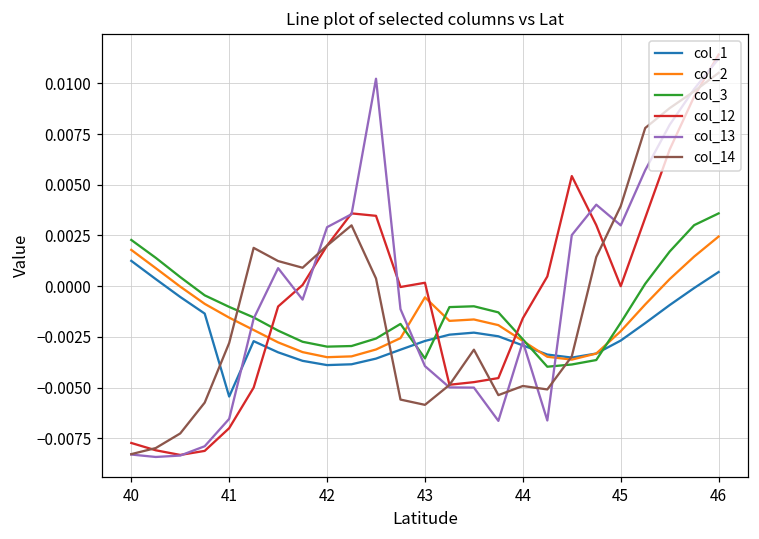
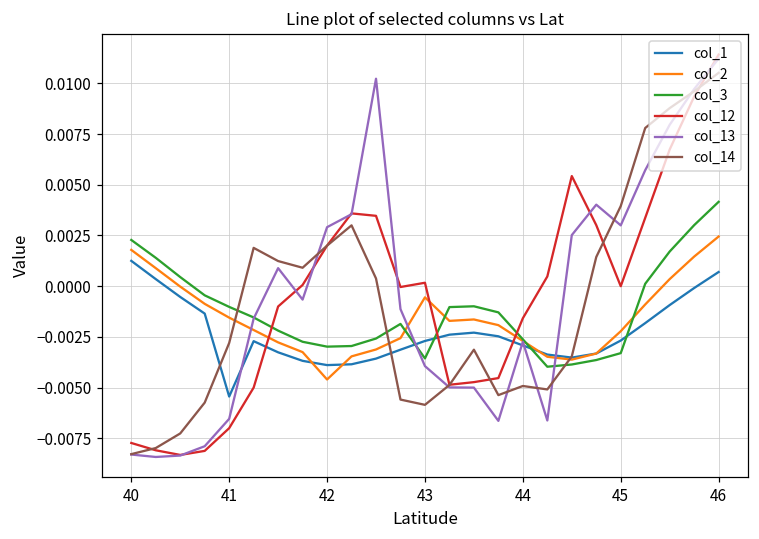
col_2, 42: -0.0035 -> -0.0046
col_3, 45: -0.0018 -> -0.0033
col_3, 46: 0.0036 -> 0.0042
